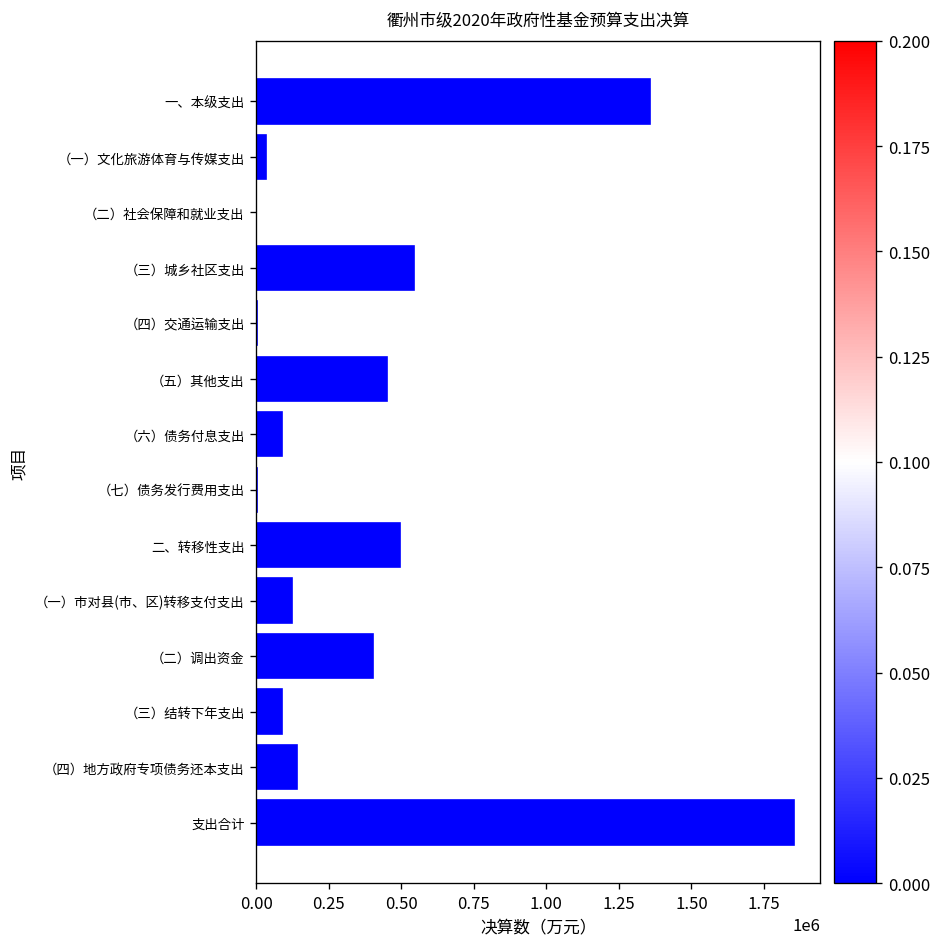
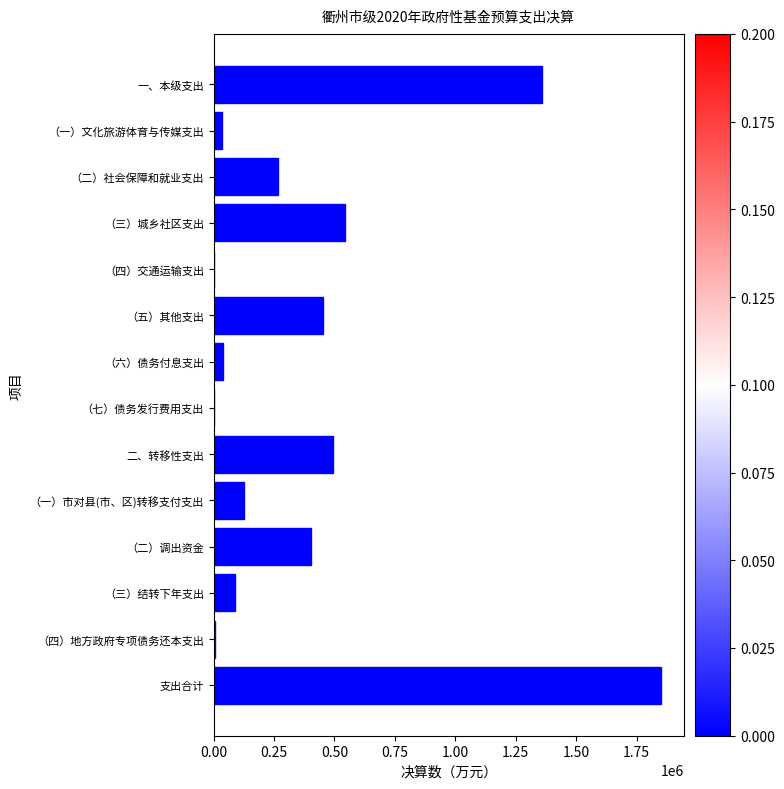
（二）社会保障和就业支出: 0 -> 270000
（六）债务付息支出: 90000 -> 40000
（四）地方政府专项债务还本支出: 140000 -> 10000
